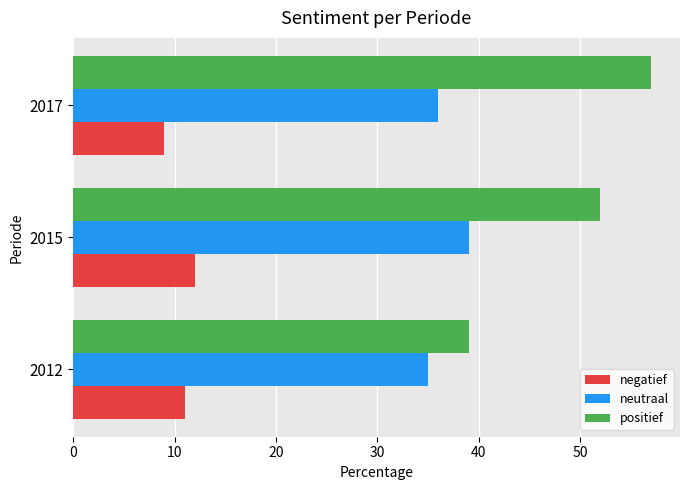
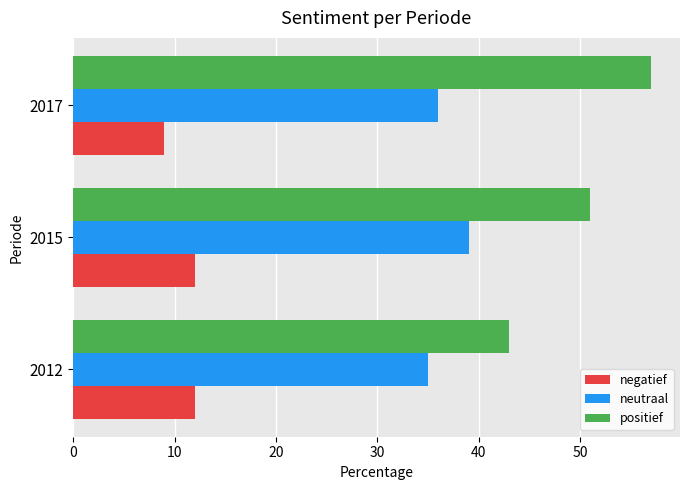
positief, 2015: 52 -> 51
positief, 2012: 39 -> 43
negatief, 2012: 11 -> 12
